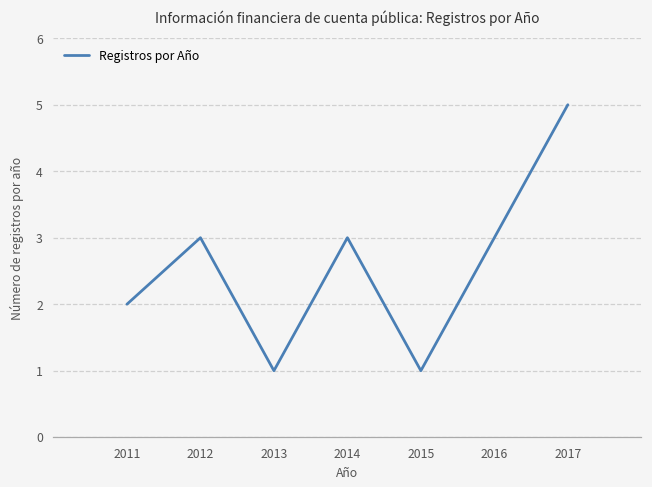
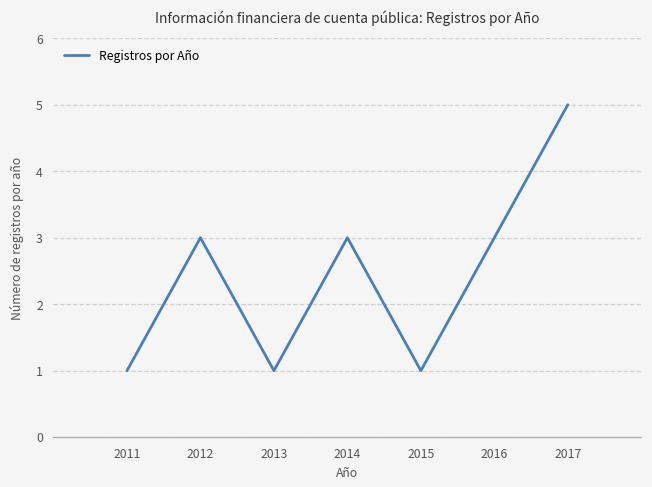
2011: 2 -> 1
